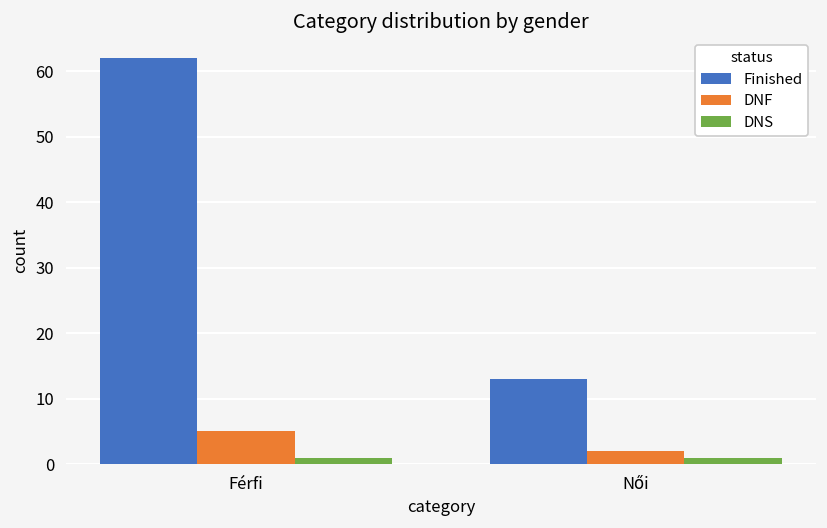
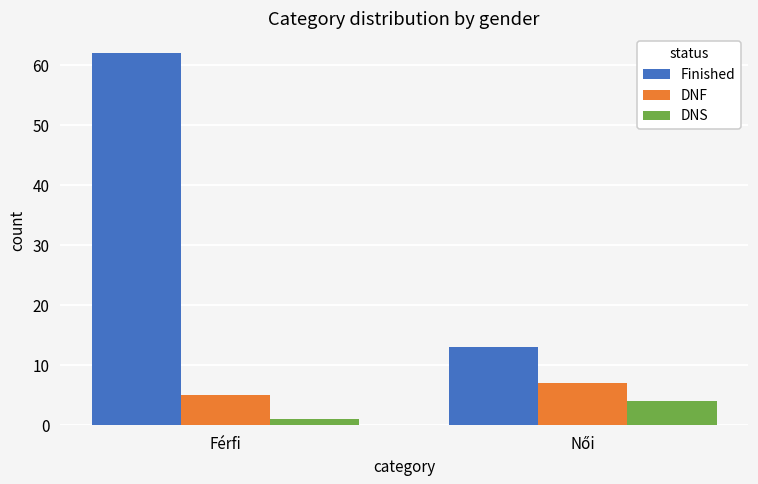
DNF, Női: 2 -> 7
DNS, Női: 1 -> 4
